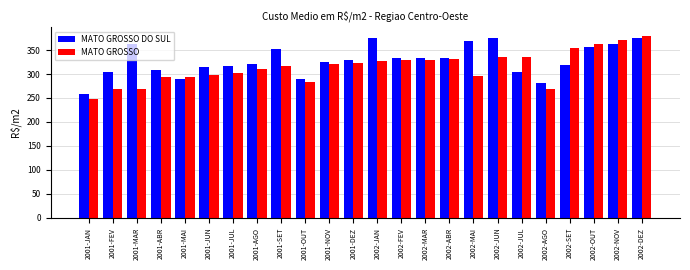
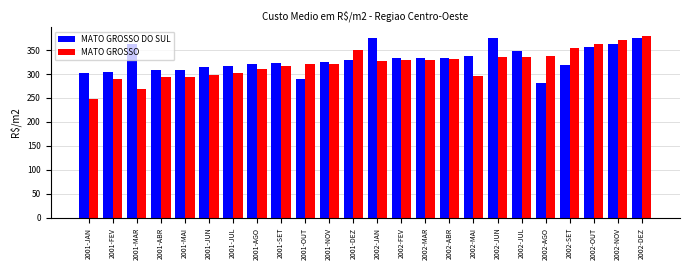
MATO GROSSO DO SUL, 2001-JAN: 260 -> 300
MATO GROSSO, 2001-FEV: 270 -> 290
MATO GROSSO DO SUL, 2001-MAI: 290 -> 310
MATO GROSSO DO SUL, 2001-SET: 350 -> 320
MATO GROSSO, 2001-OUT: 280 -> 320
MATO GROSSO, 2001-DEZ: 320 -> 350
MATO GROSSO DO SUL, 2002-MAI: 370 -> 340
MATO GROSSO DO SUL, 2002-JUL: 310 -> 350
MATO GROSSO, 2002-AGO: 270 -> 340
